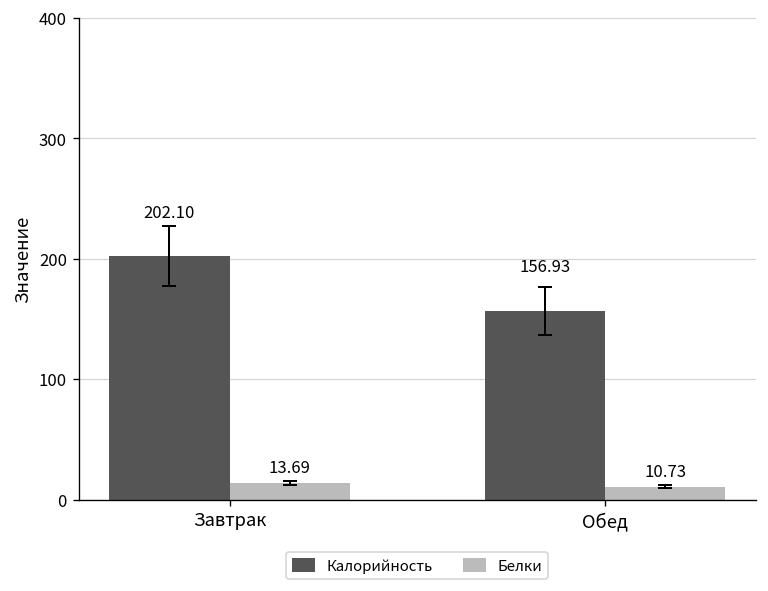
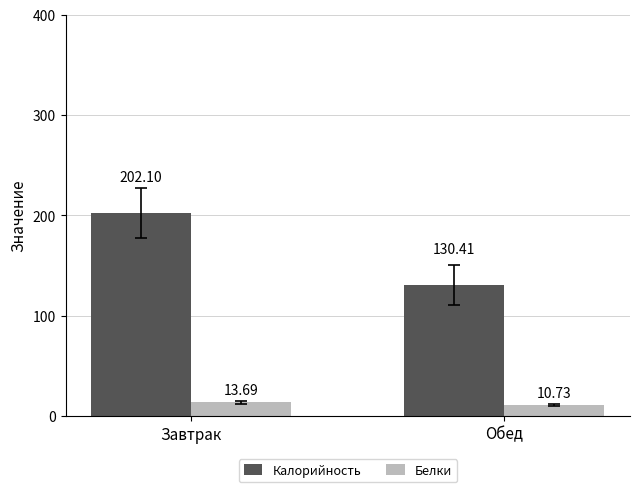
Калорийность, Обед: 156.93 -> 130.41
